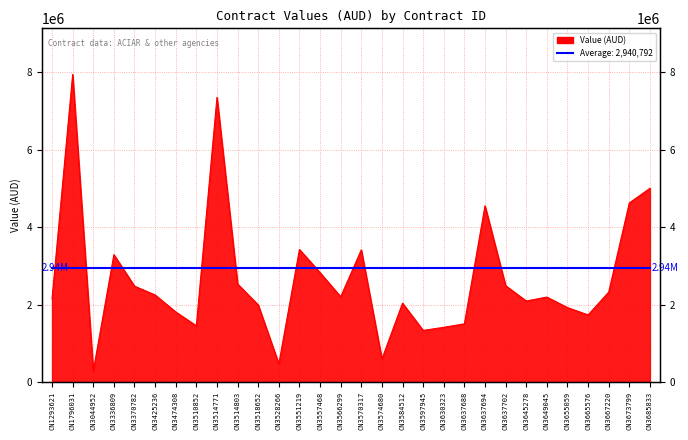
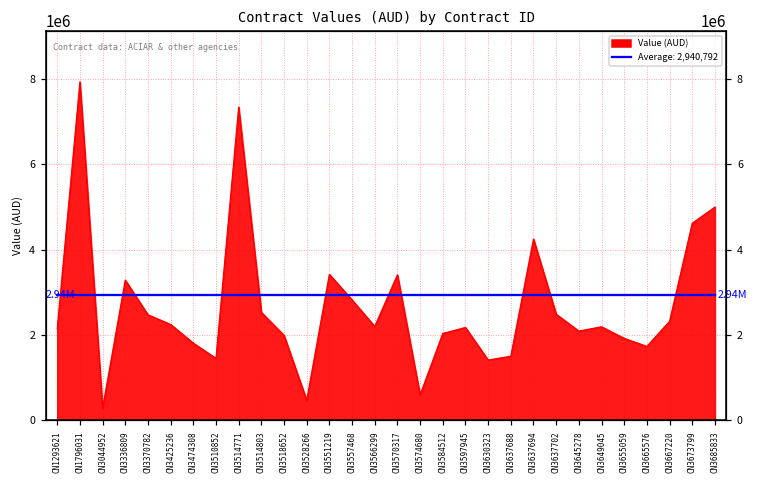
Value (AUD), CN3597945: 1300000 -> 2200000
Value (AUD), CN3637694: 4500000 -> 4300000
